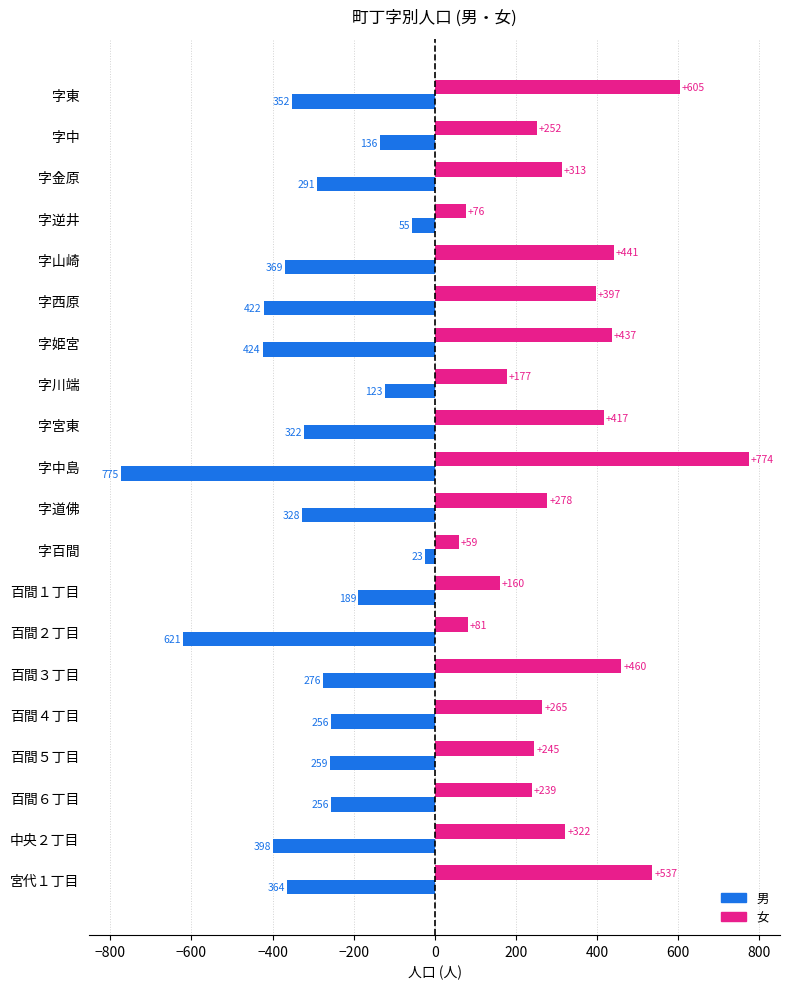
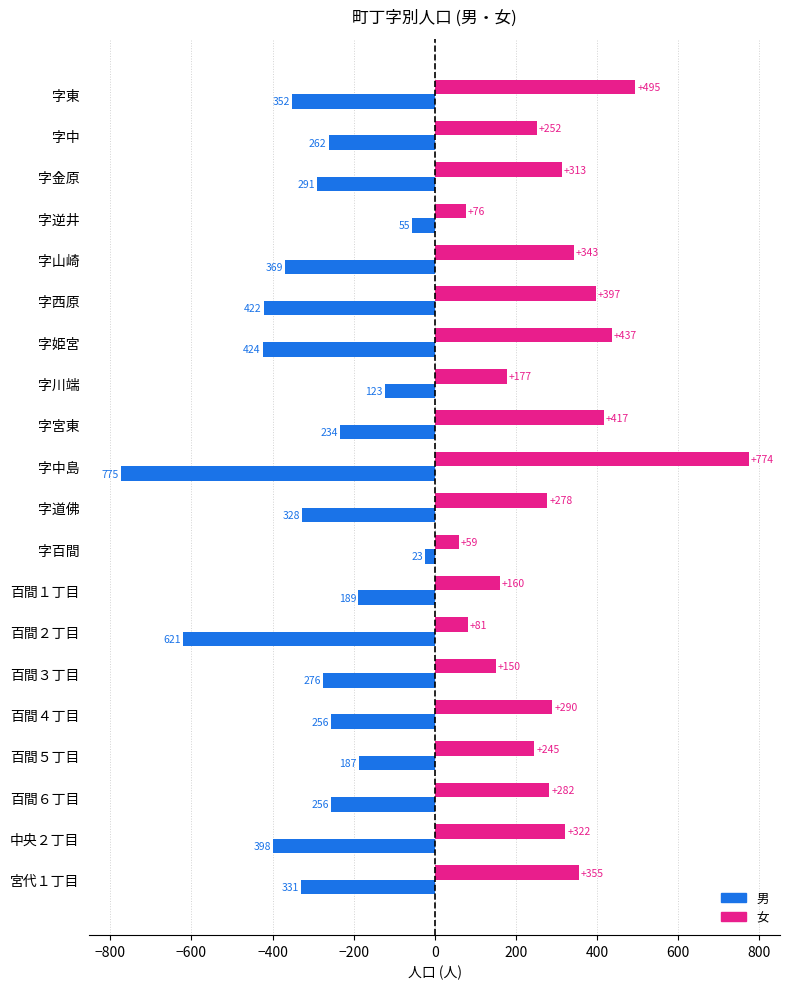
女, 字東: +605 -> +495
男, 字中: 136 -> 262
女, 字山崎: +441 -> +343
男, 字宮東: 322 -> 234
女, 百間３丁目: +460 -> +150
女, 百間４丁目: +265 -> +290
男, 百間５丁目: 259 -> 187
女, 百間６丁目: +239 -> +282
女, 宮代１丁目: +537 -> +355
男, 宮代１丁目: 364 -> 331
